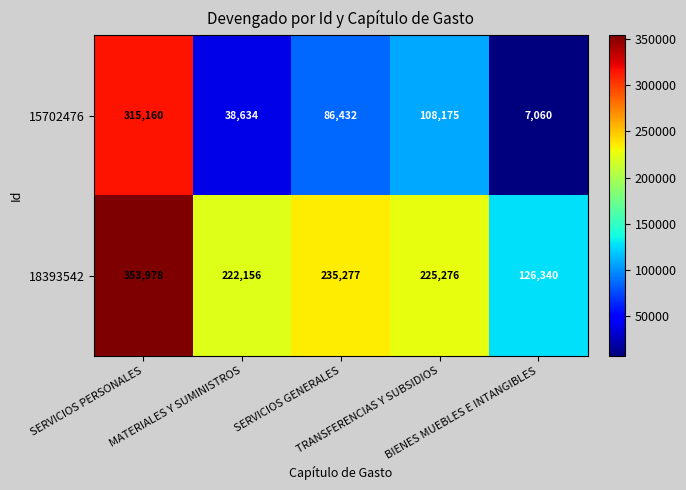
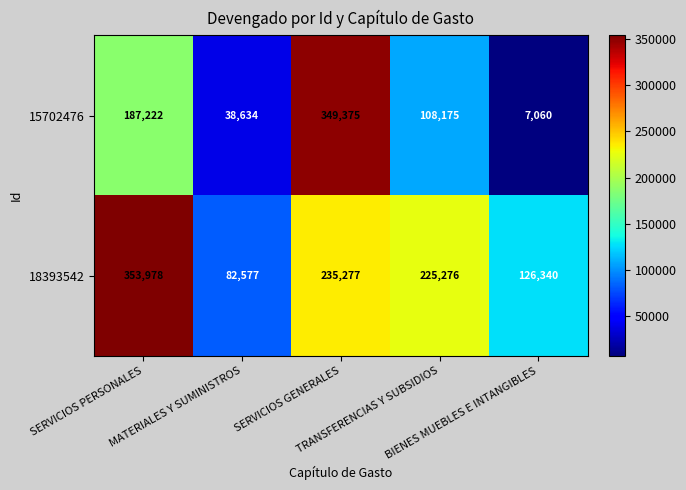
15702476, SERVICIOS PERSONALES: 315,160 -> 187,222
15702476, SERVICIOS GENERALES: 86,432 -> 349,375
18393542, MATERIALES Y SUMINISTROS: 222,156 -> 82,577
